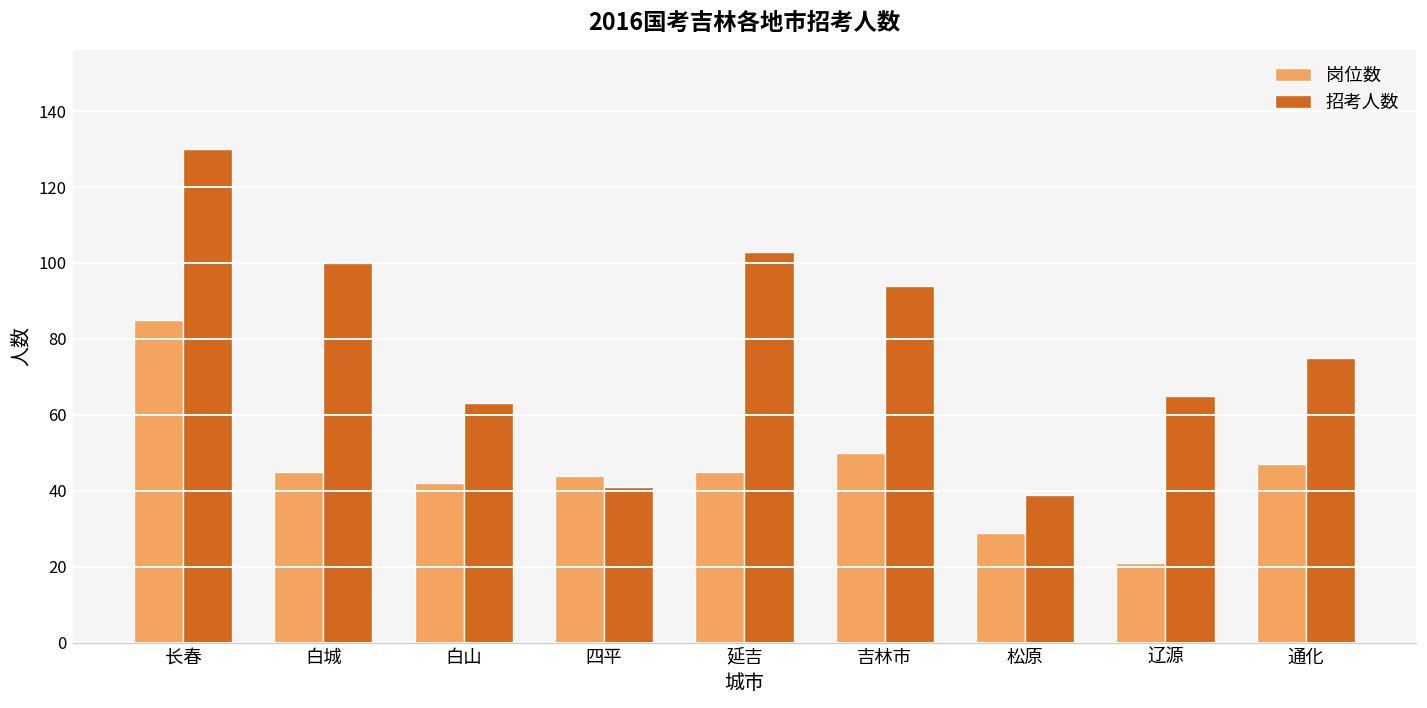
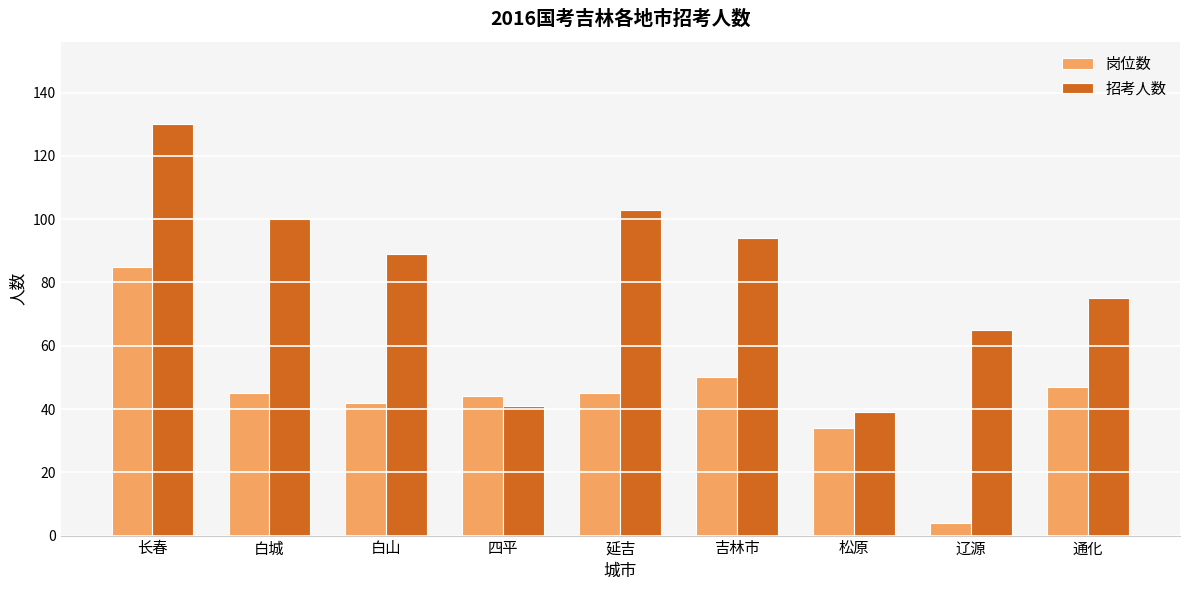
招考人数, 白山: 63 -> 89
岗位数, 松原: 29 -> 34
岗位数, 辽源: 21 -> 4
